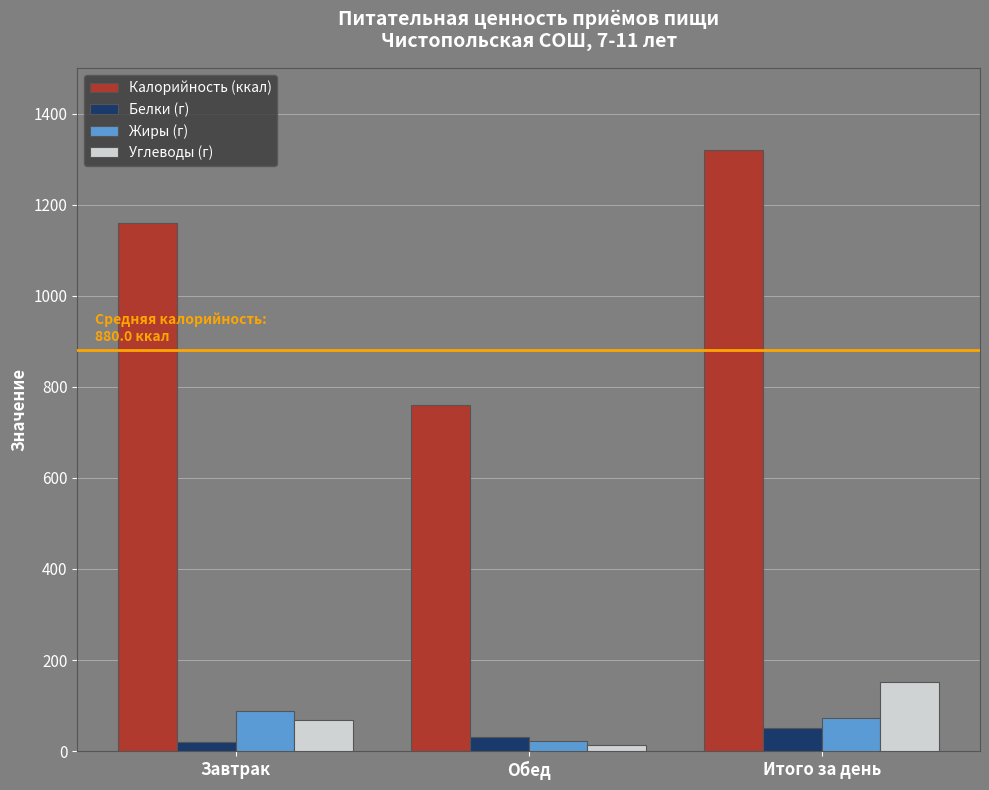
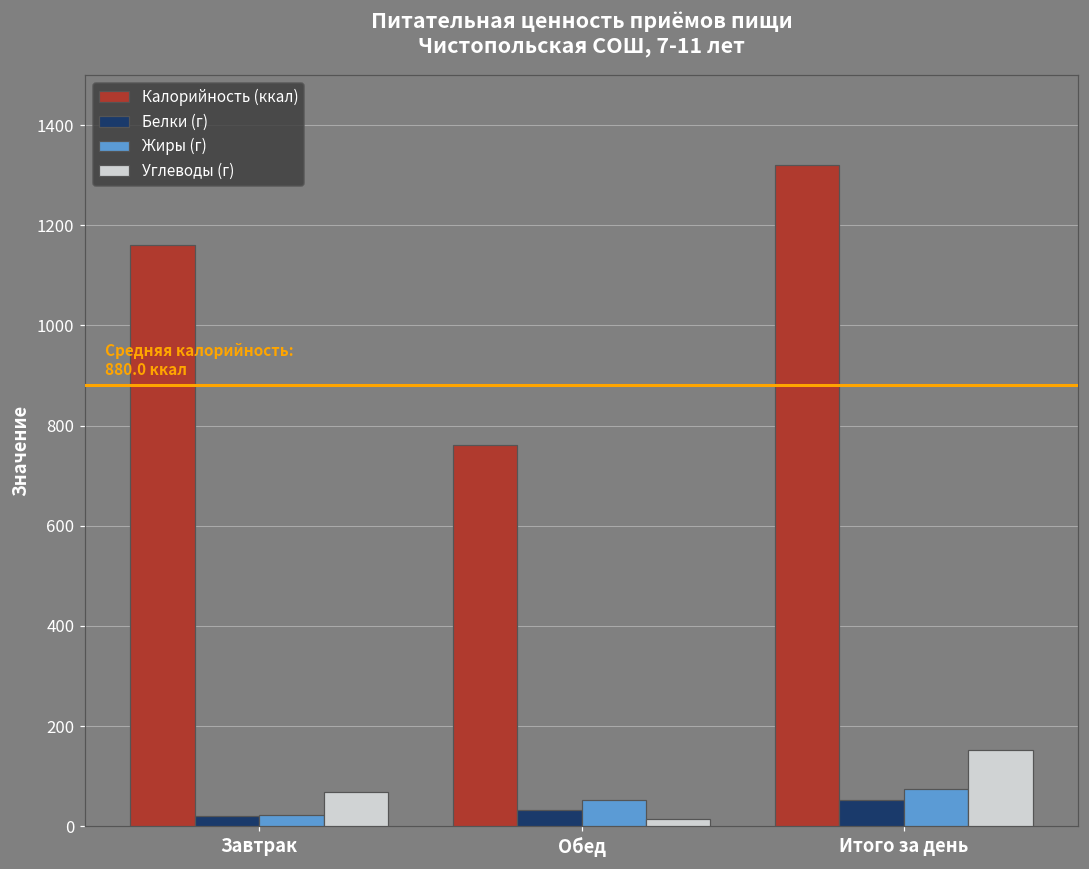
Жиры (г), Завтрак: 90 -> 20
Жиры (г), Обед: 20 -> 50
